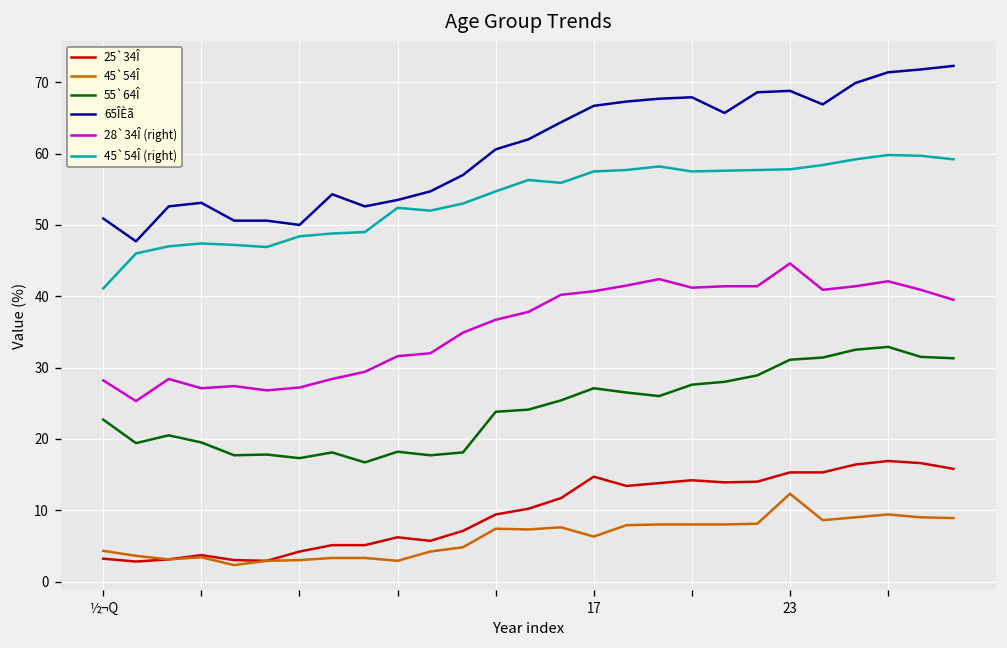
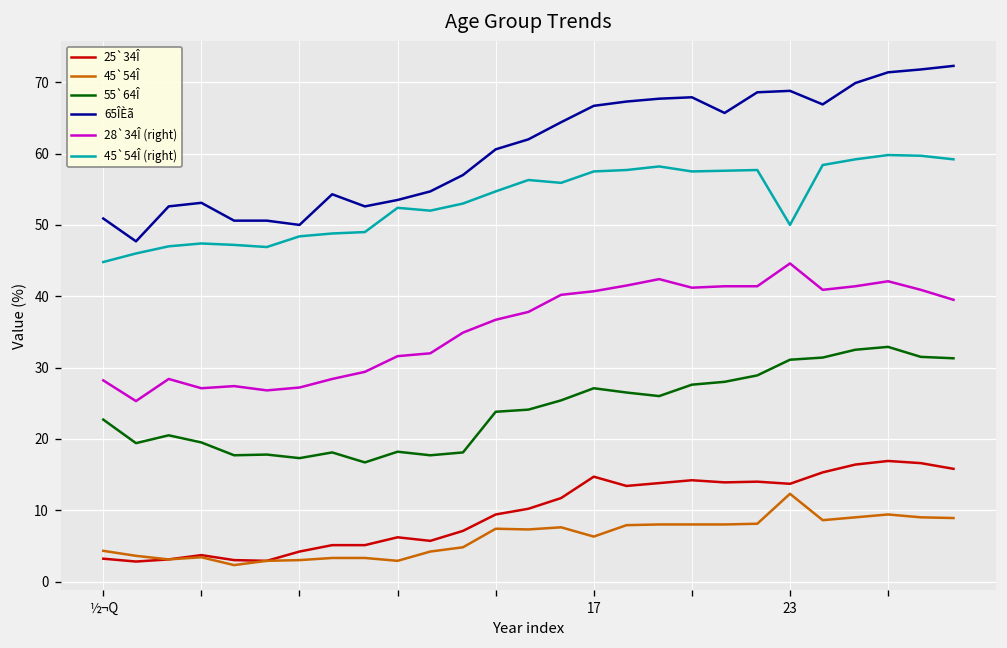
45`54Î (right), ½¬Q: 41 -> 45
25`34Î, 23: 15 -> 14
45`54Î (right), 23: 58 -> 50
